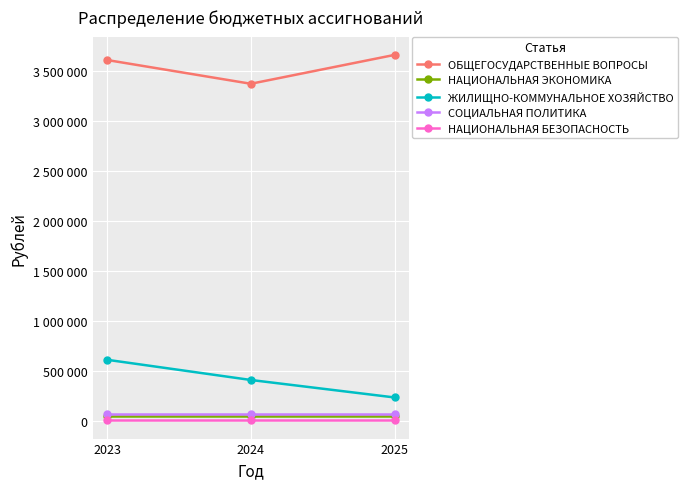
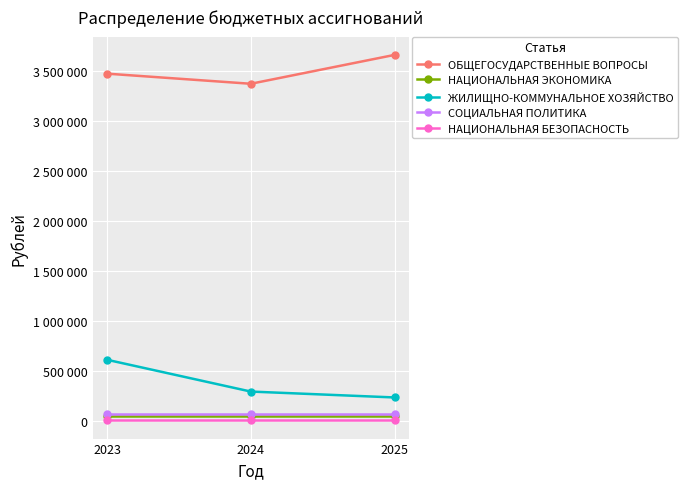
ОБЩЕГОСУДАРСТВЕННЫЕ ВОПРОСЫ, 2023: 3600000 -> 3500000
ЖИЛИЩНО-КОММУНАЛЬНОЕ ХОЗЯЙСТВО, 2024: 400000 -> 300000
